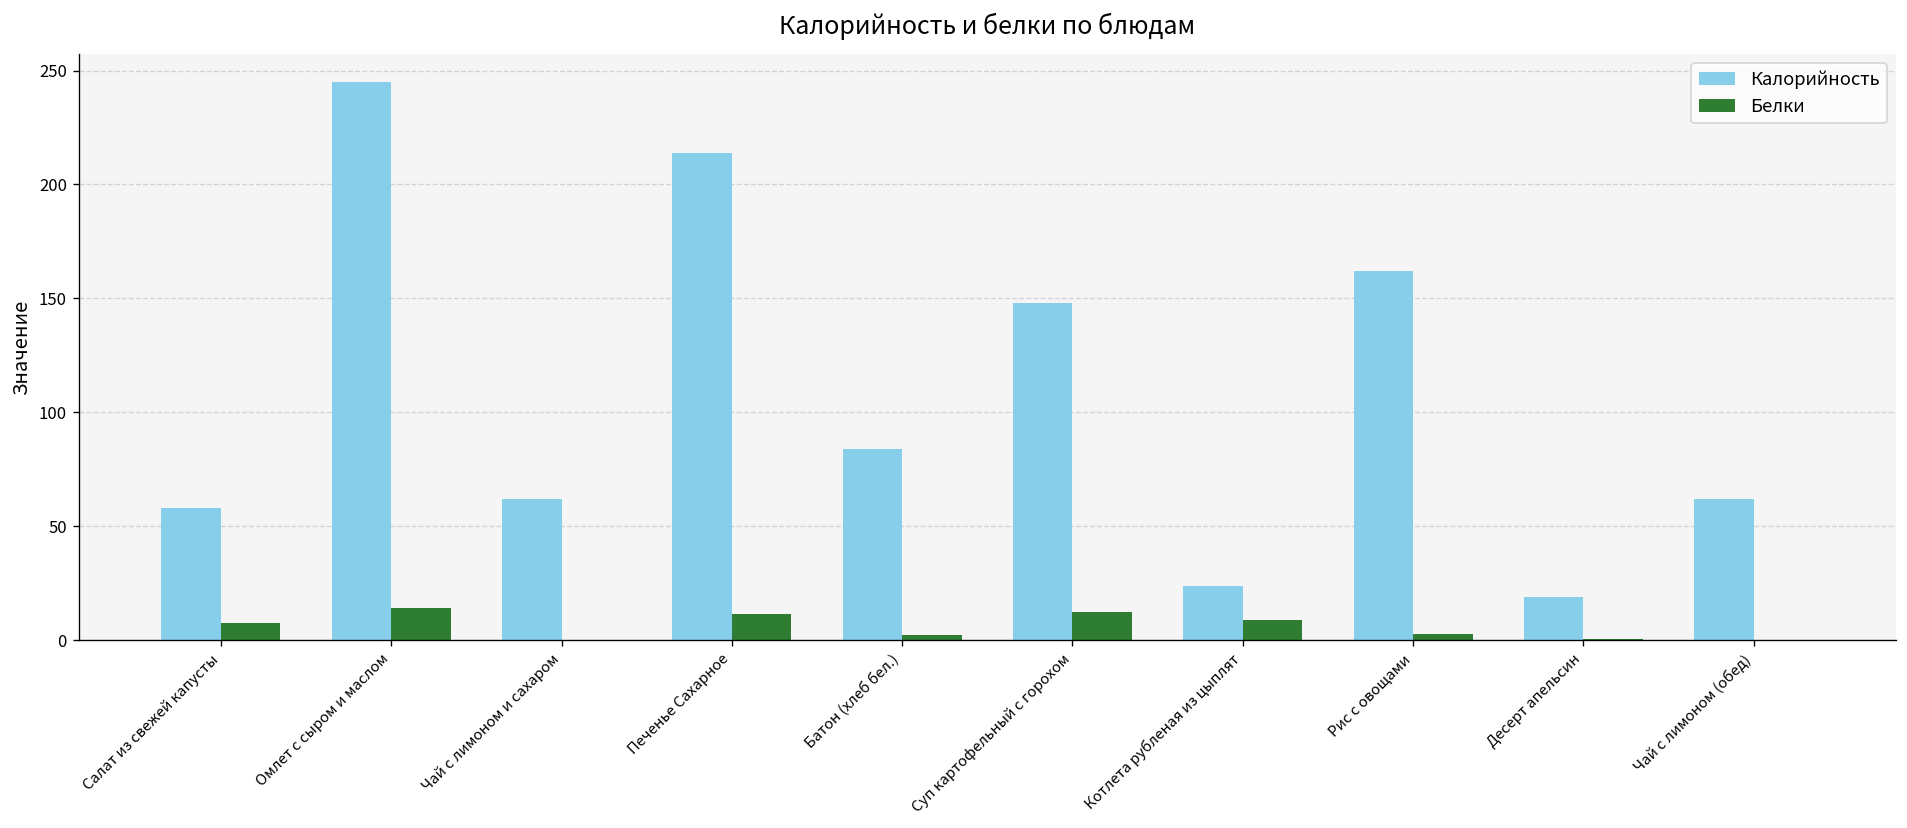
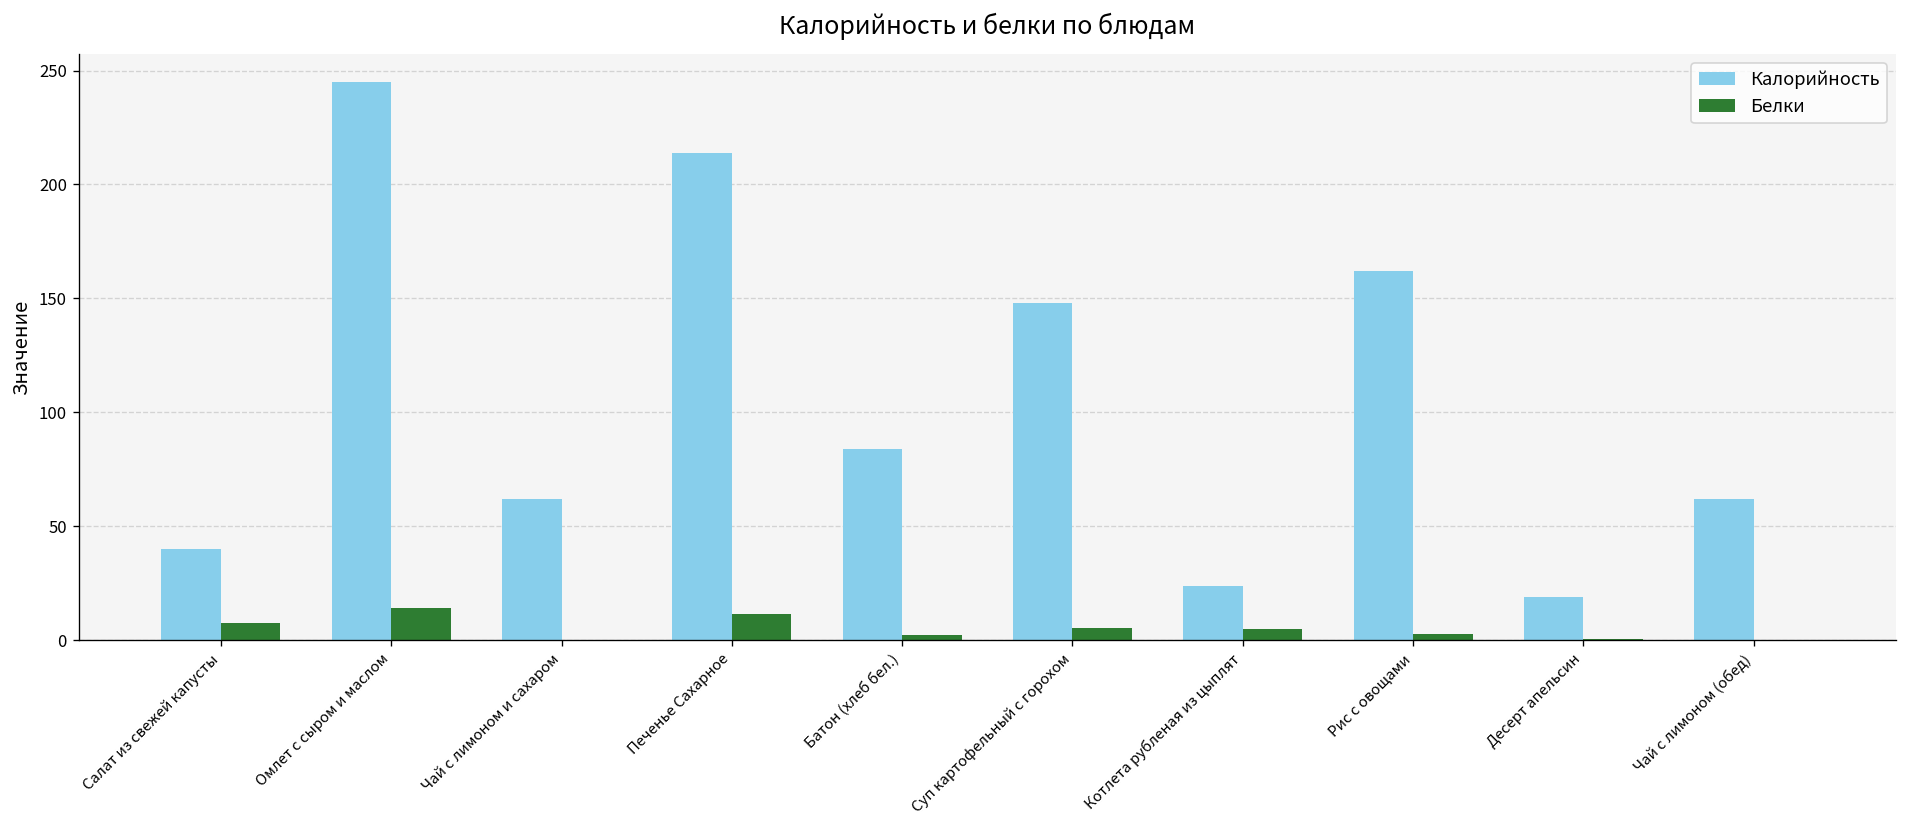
Калорийность, Салат из свежей капусты: 58 -> 40
Белки, Суп картофельный с горохом: 12 -> 5
Белки, Котлета рубленая из цыплят: 9 -> 5
